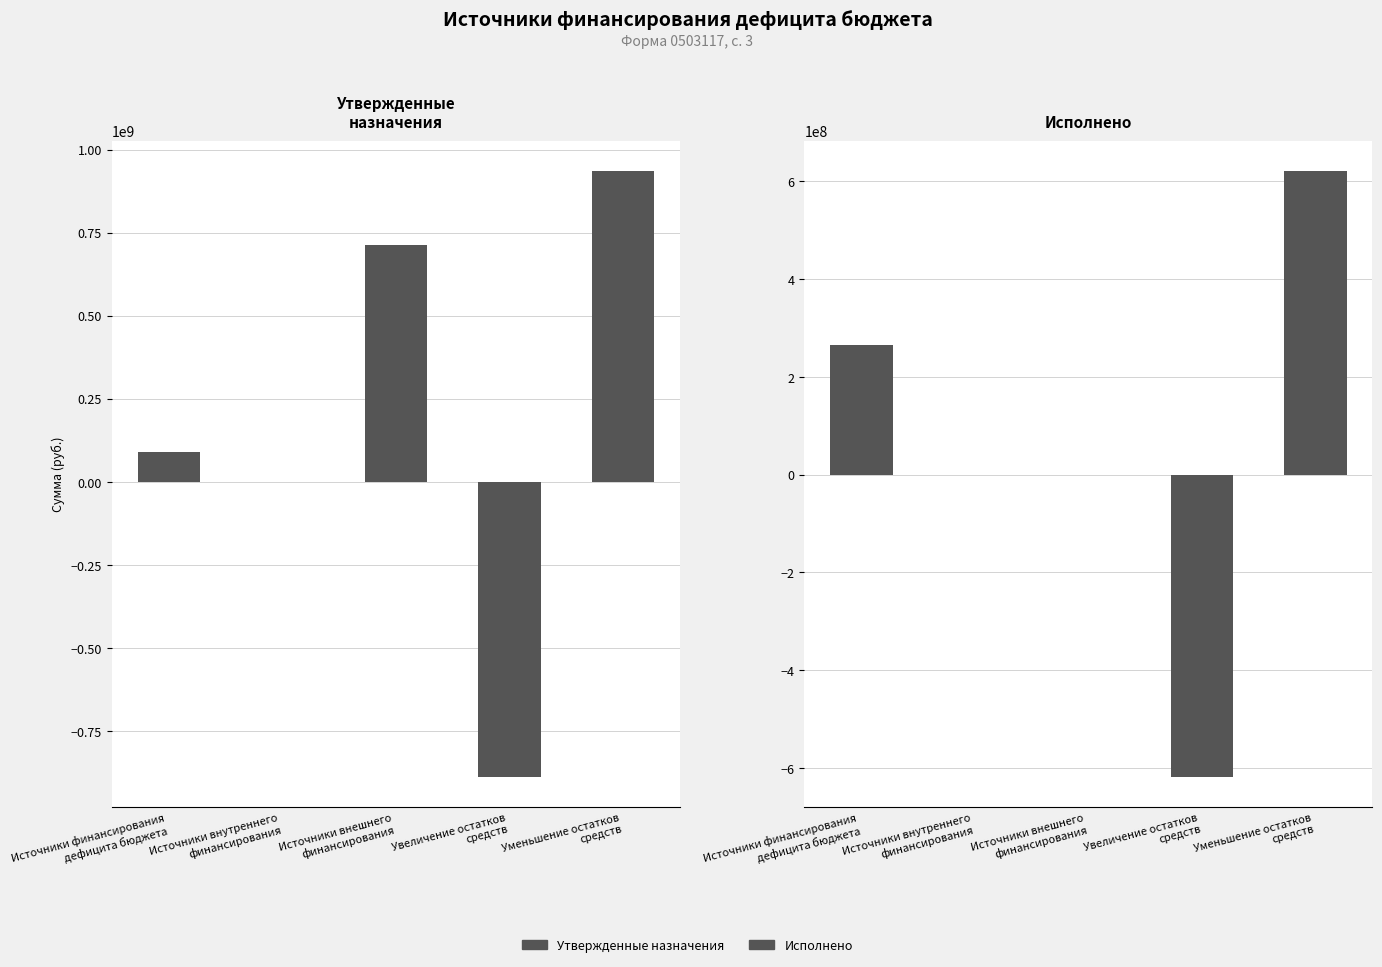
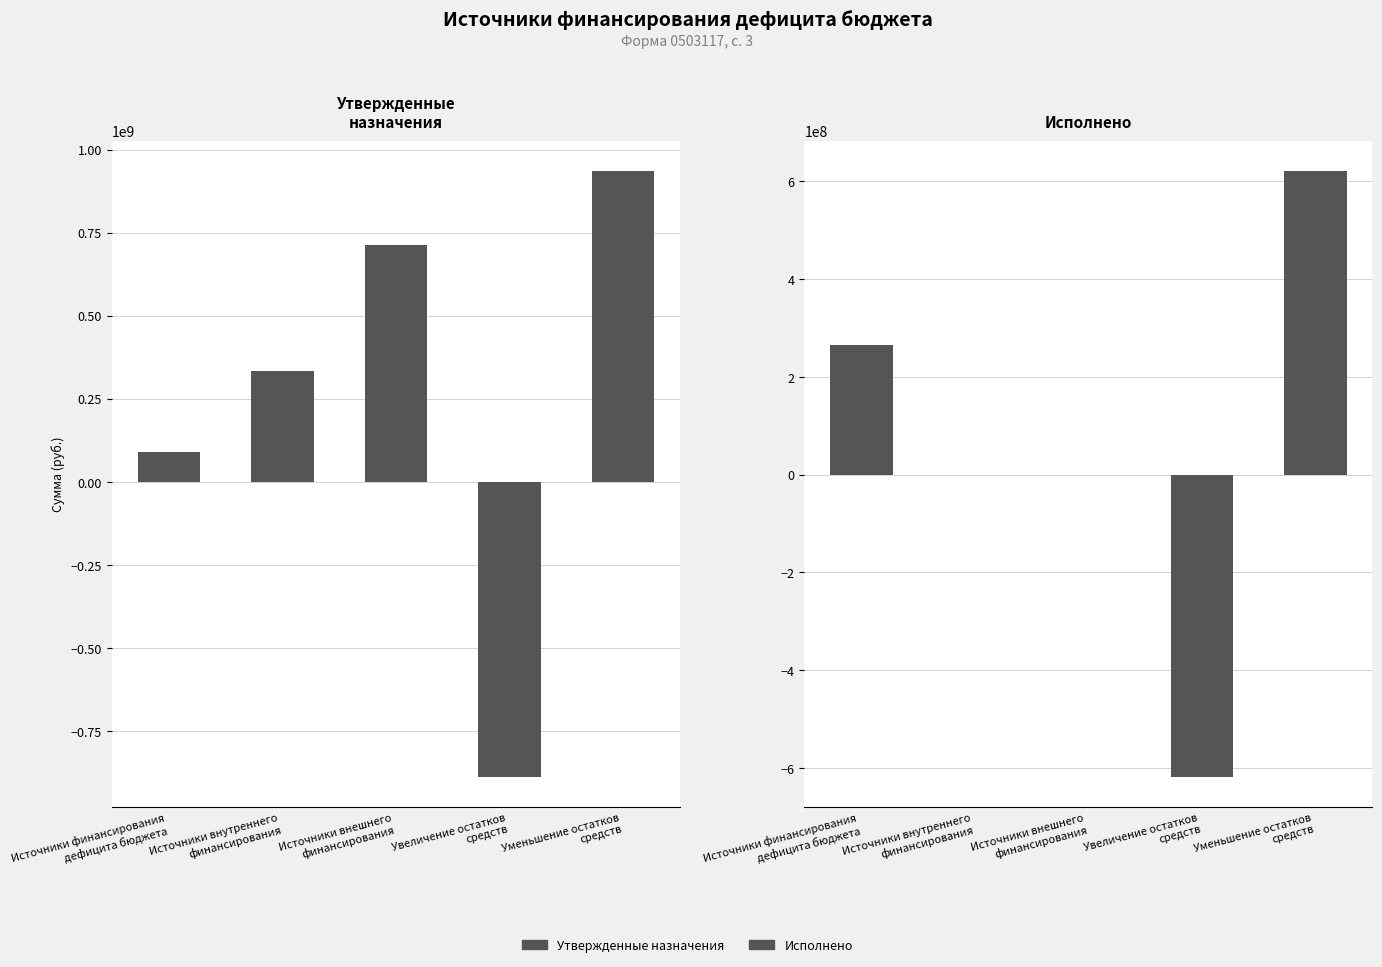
Утвержденные назначения, Источники внутреннего финансирования: 0 -> 330000000
